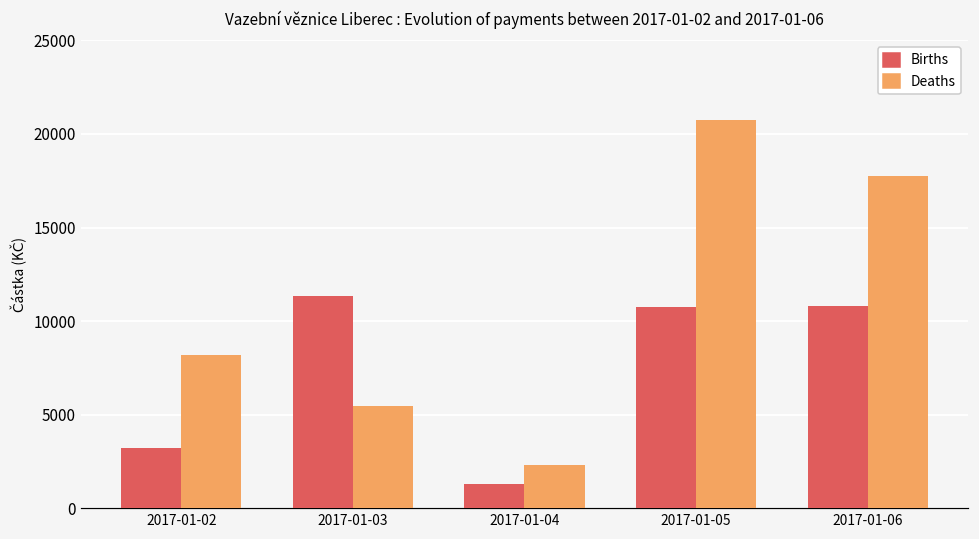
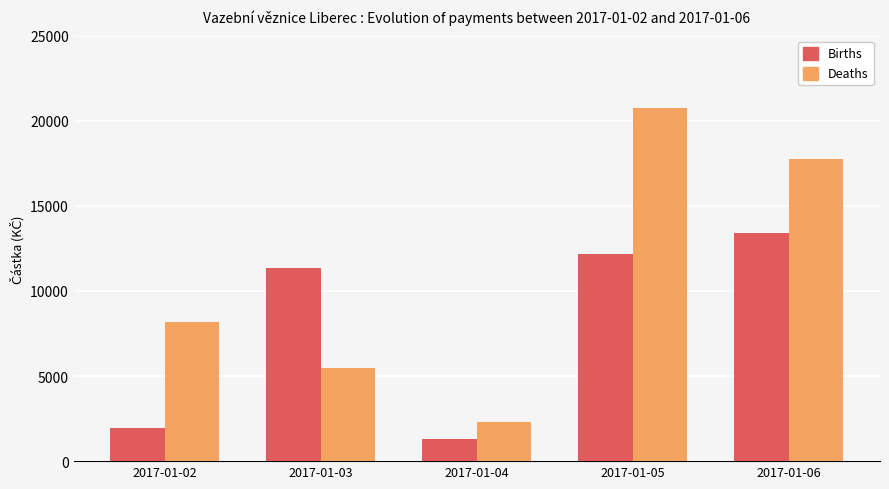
Births, 2017-01-02: 3200 -> 2000
Births, 2017-01-05: 10800 -> 12200
Births, 2017-01-06: 10800 -> 13400
